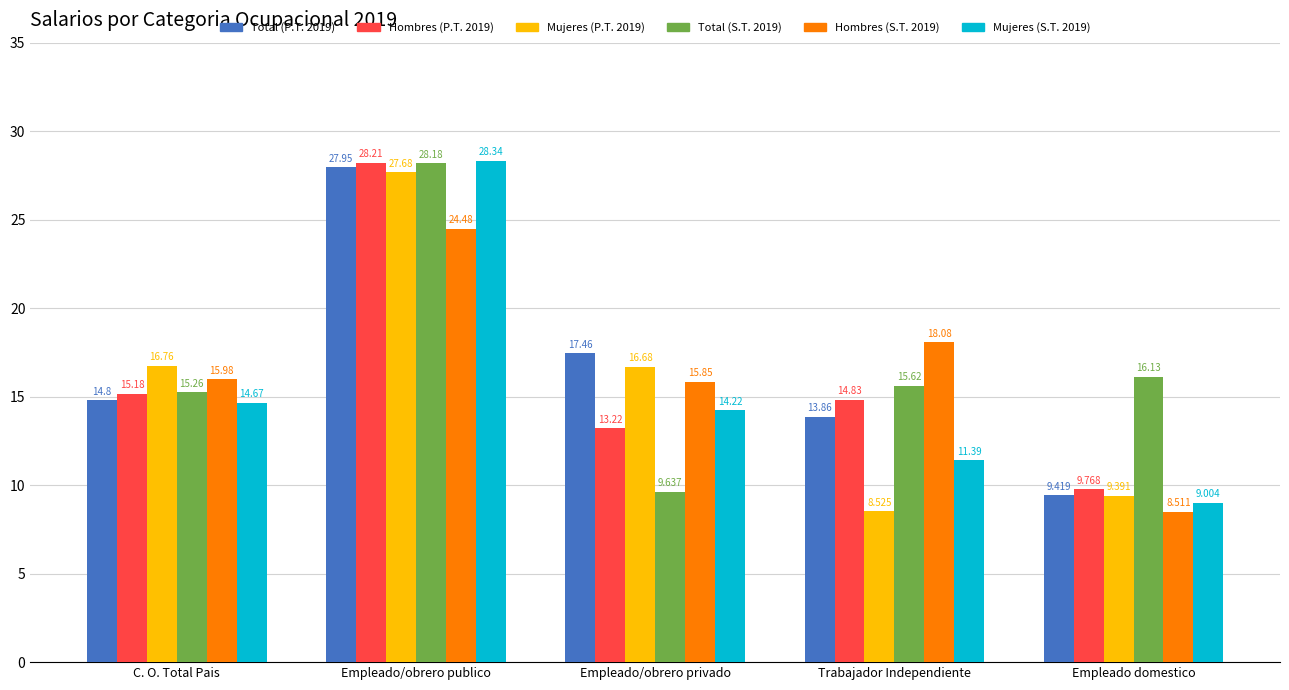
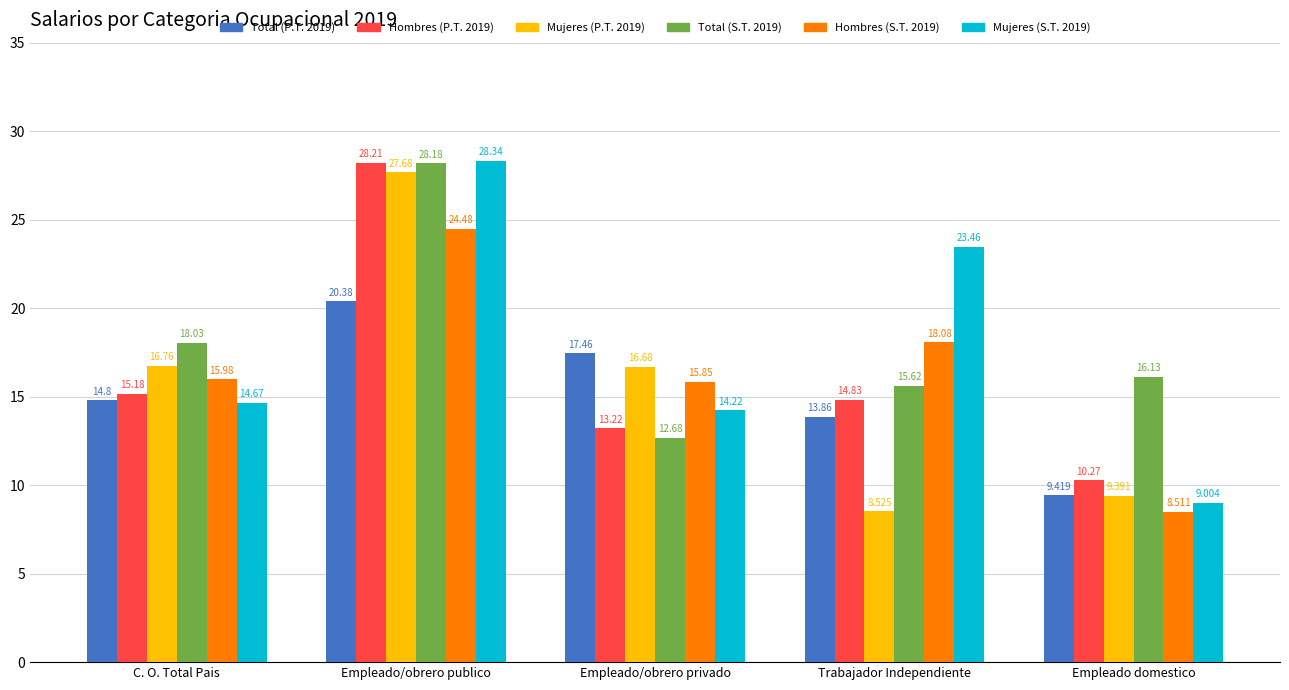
Total (S.T. 2019), C. O. Total Pais: 15.26 -> 18.03
Total (P.T. 2019), Empleado/obrero publico: 27.95 -> 20.38
Total (S.T. 2019), Empleado/obrero privado: 9.637 -> 12.68
Mujeres (S.T. 2019), Trabajador Independiente: 11.39 -> 23.46
Hombres (P.T. 2019), Empleado domestico: 9.768 -> 10.27
